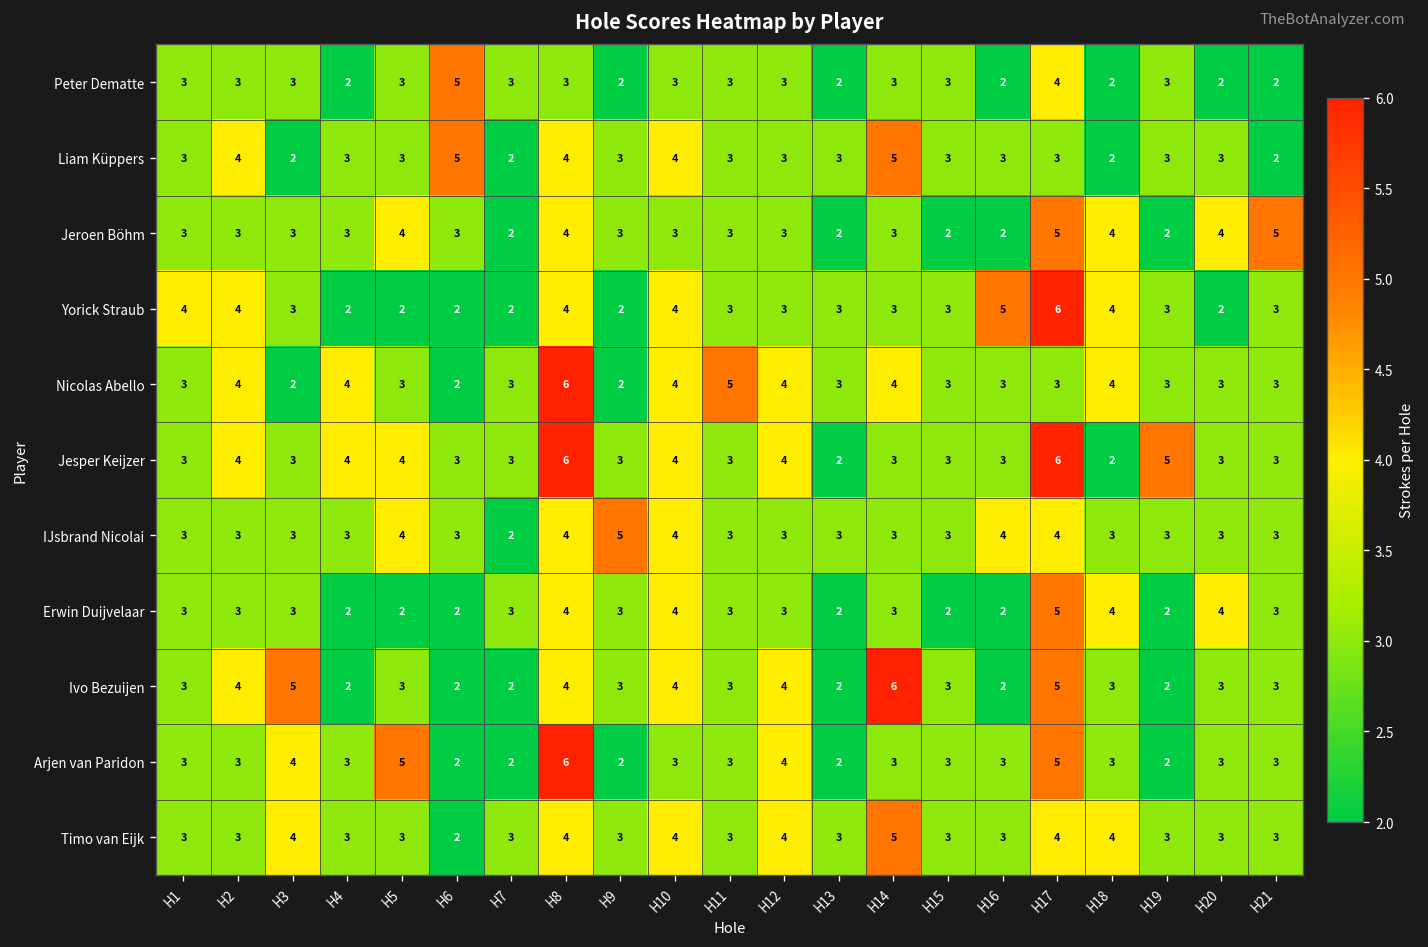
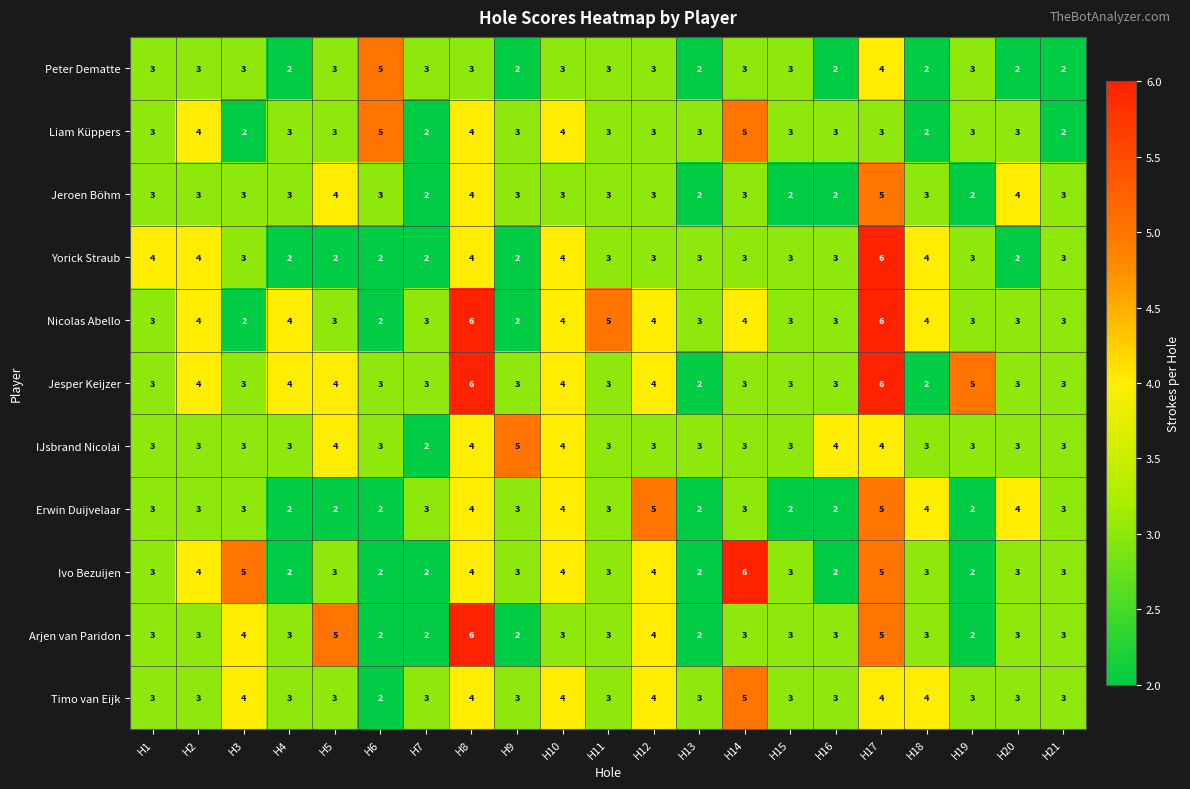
Jeroen Böhm, H18: 4 -> 3
Jeroen Böhm, H21: 5 -> 3
Yorick Straub, H16: 5 -> 3
Nicolas Abello, H17: 3 -> 6
Erwin Duijvelaar, H12: 3 -> 5
